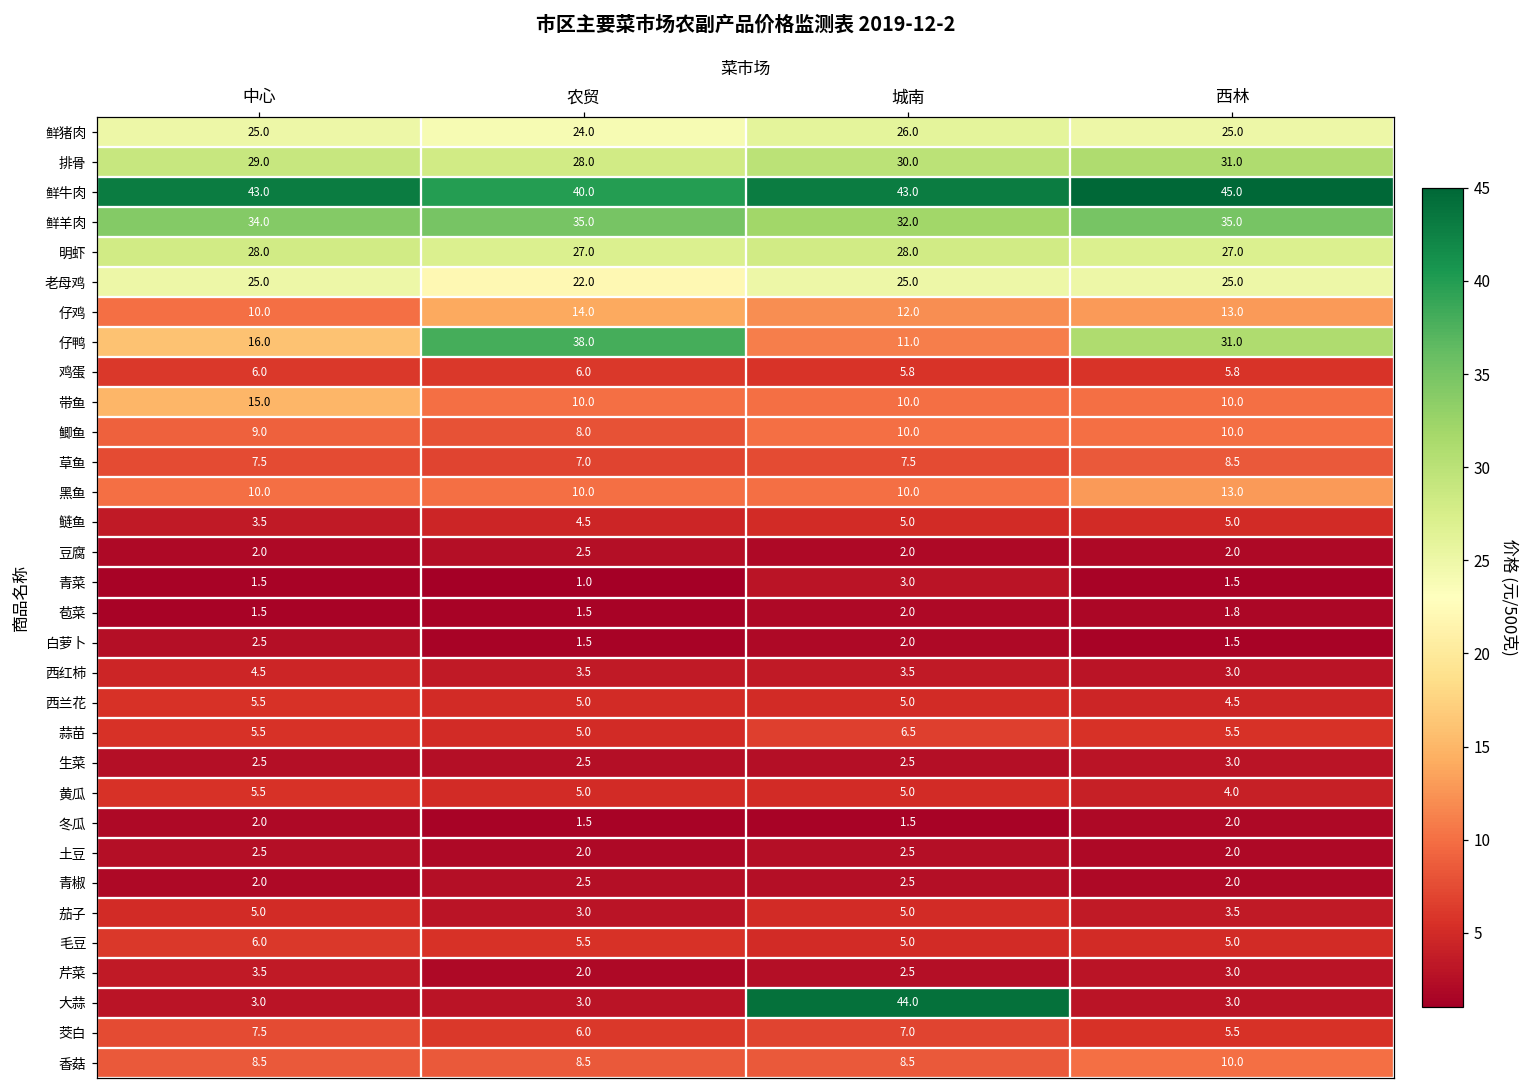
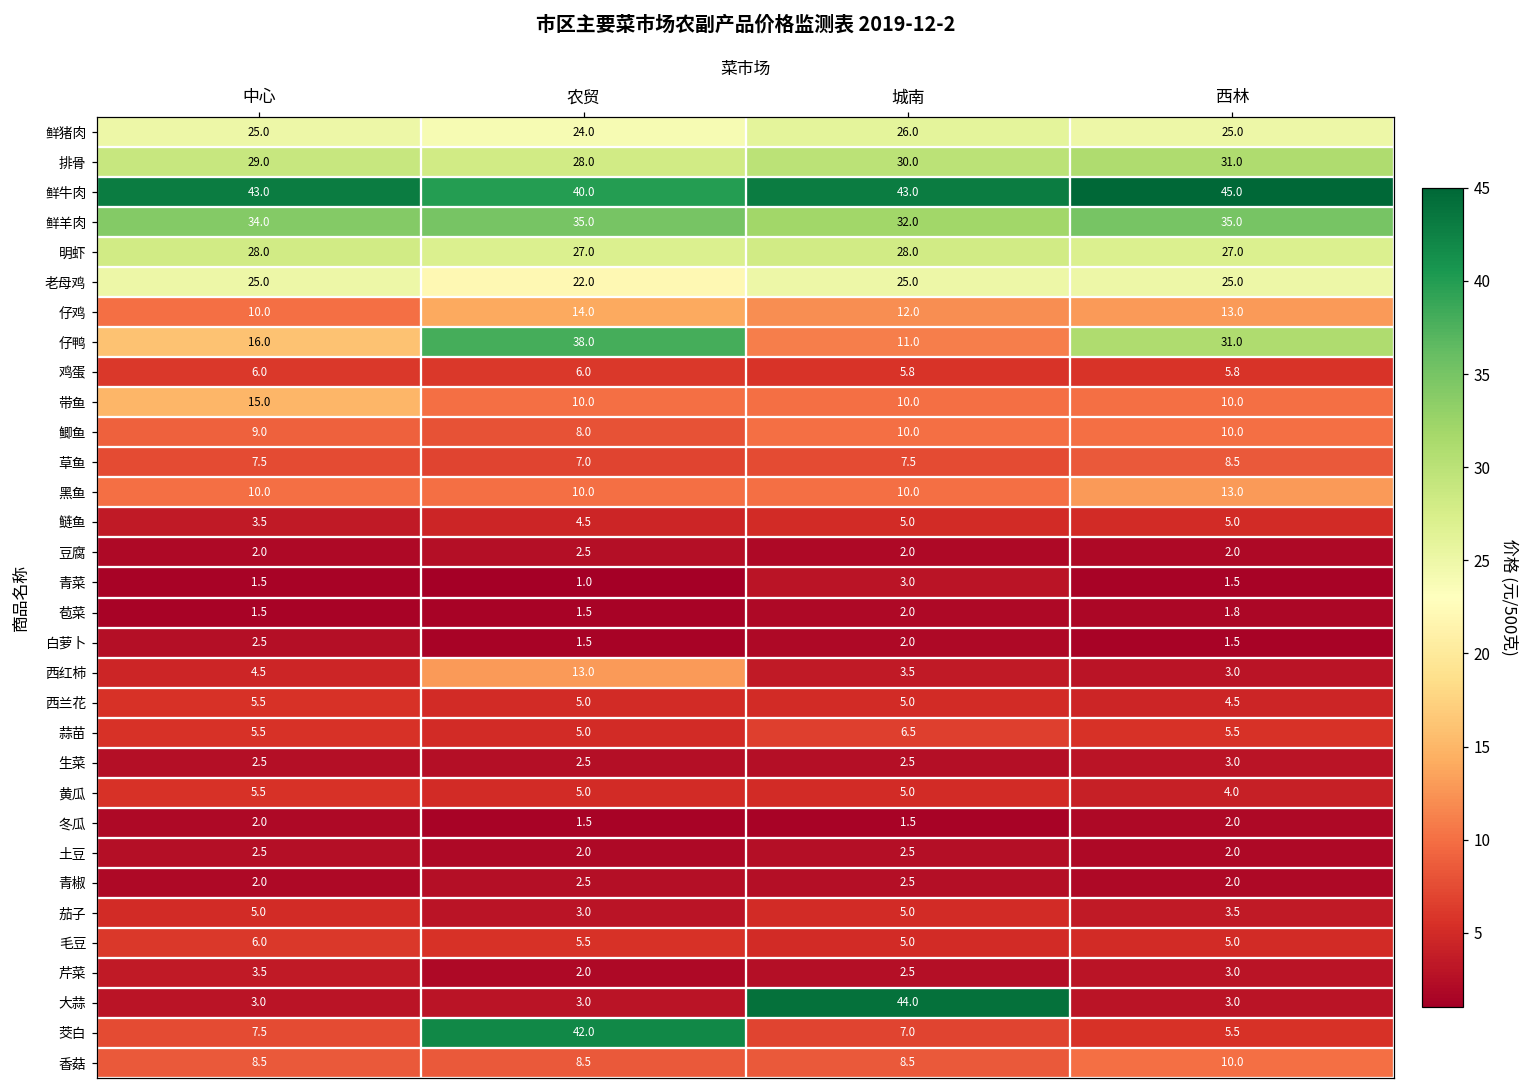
西红柿, 农贸: 3.5 -> 13.0
茭白, 农贸: 6.0 -> 42.0
